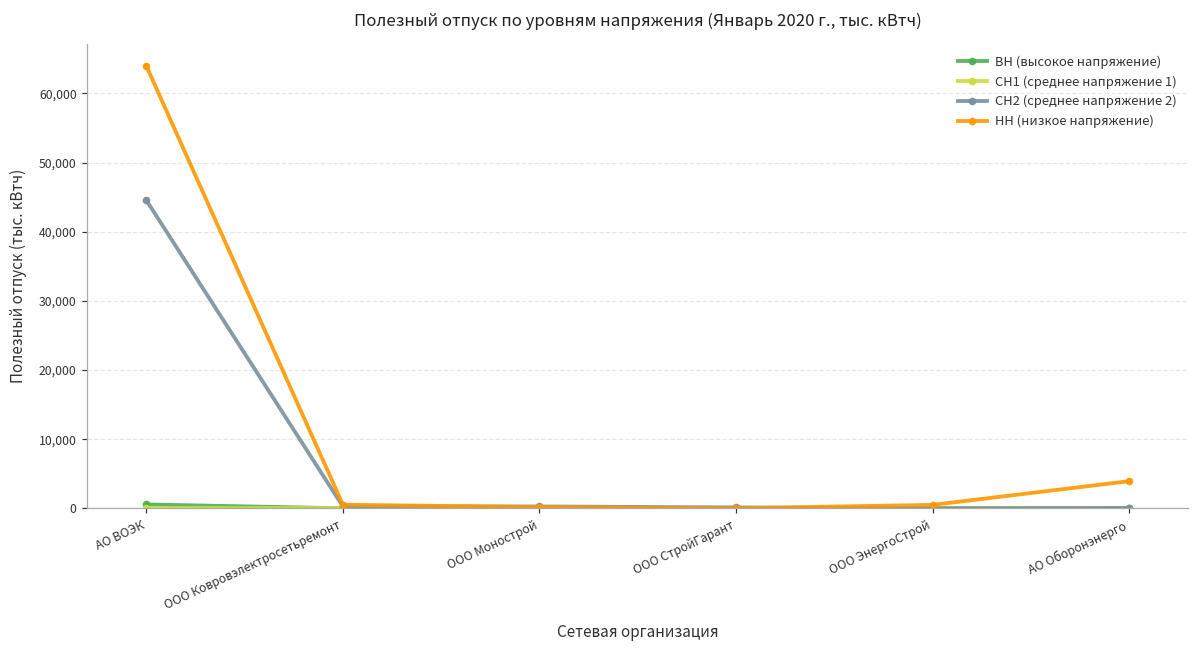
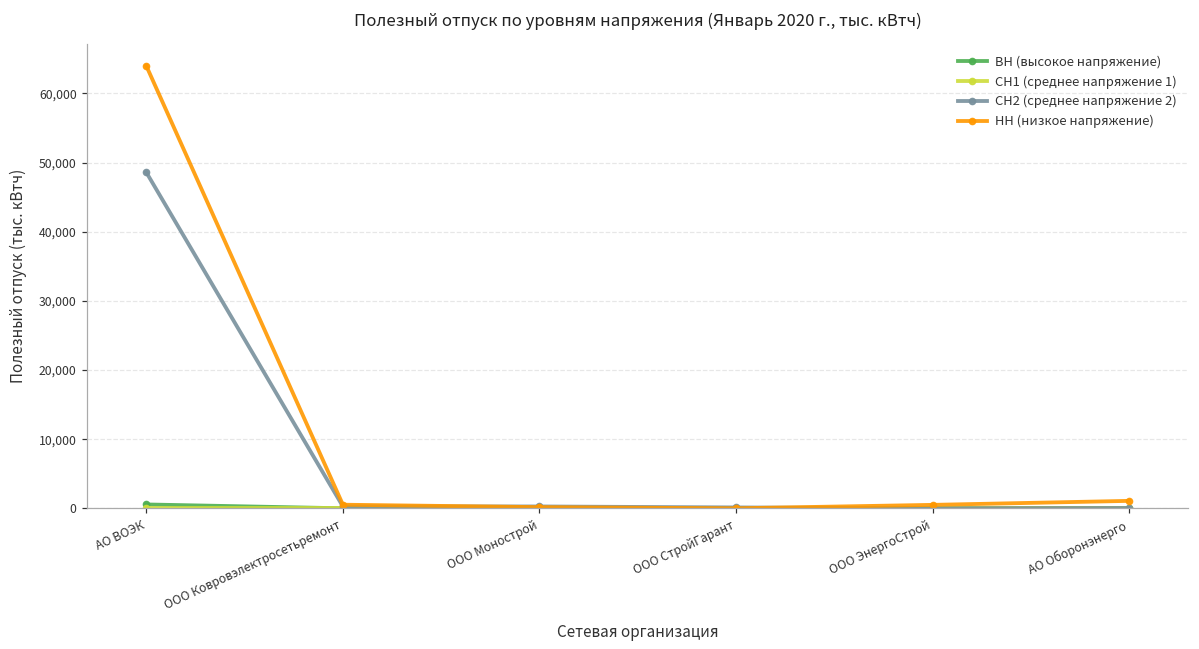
СН2 (среднее напряжение 2), АО ВОЭК: 45,000 -> 49,000
НН (низкое напряжение), АО Оборонэнерго: 4,000 -> 1,000
